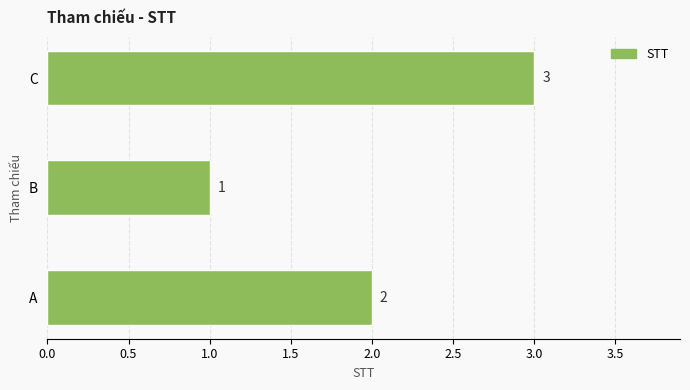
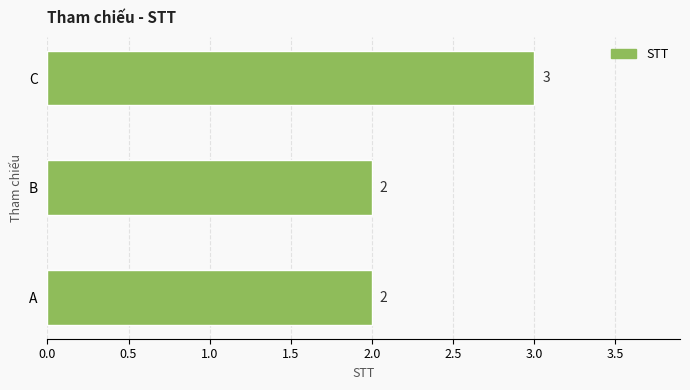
B: 1 -> 2
